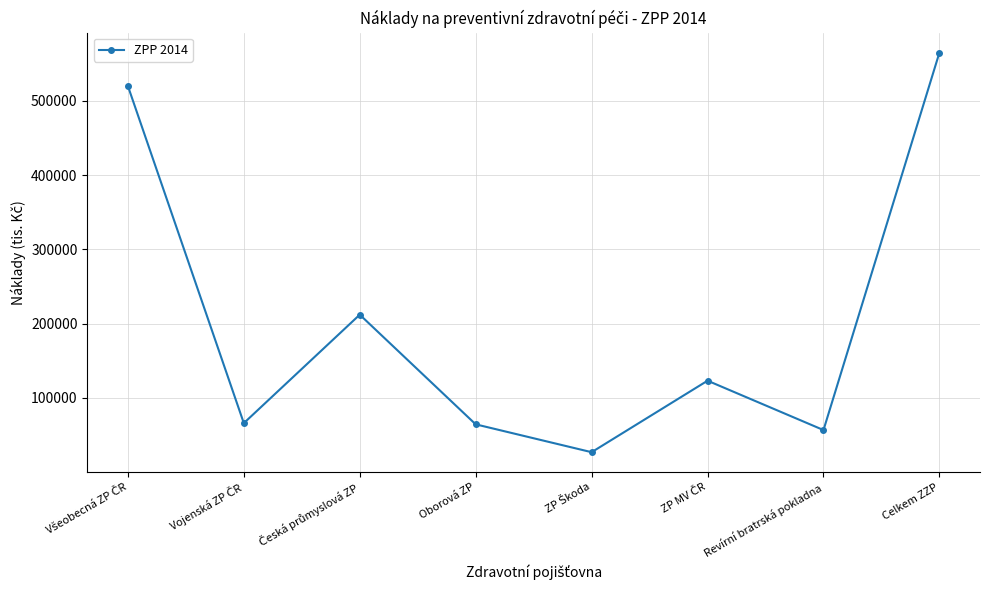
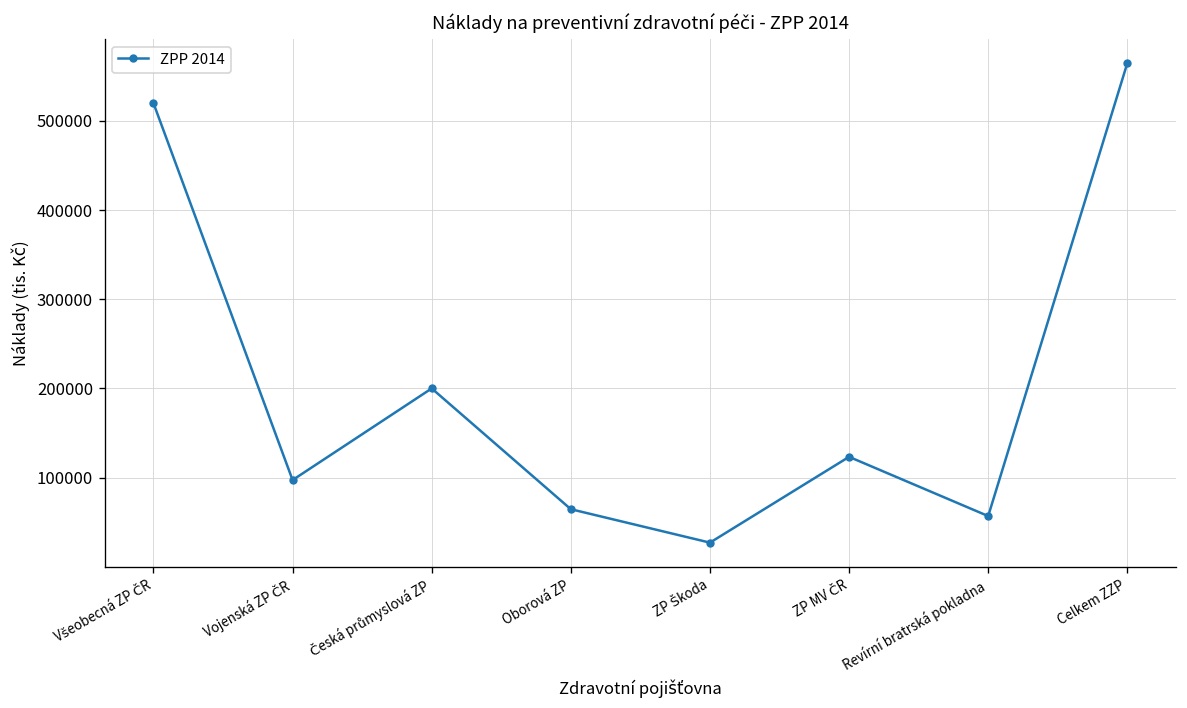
Vojenská ZP ČR: 70000 -> 100000
Česká průmyslová ZP: 210000 -> 200000
